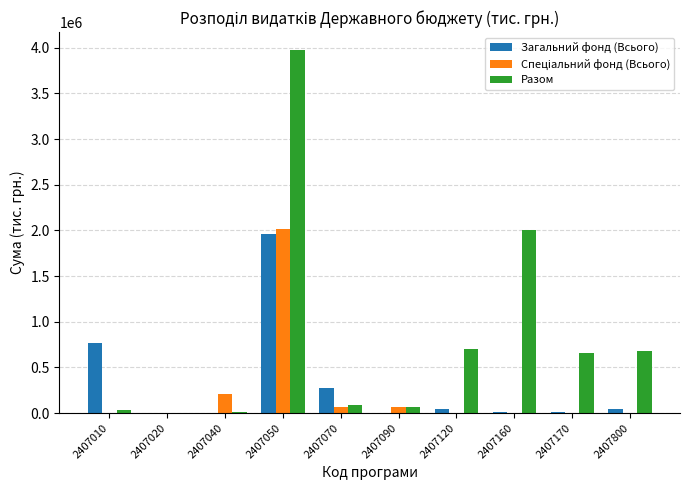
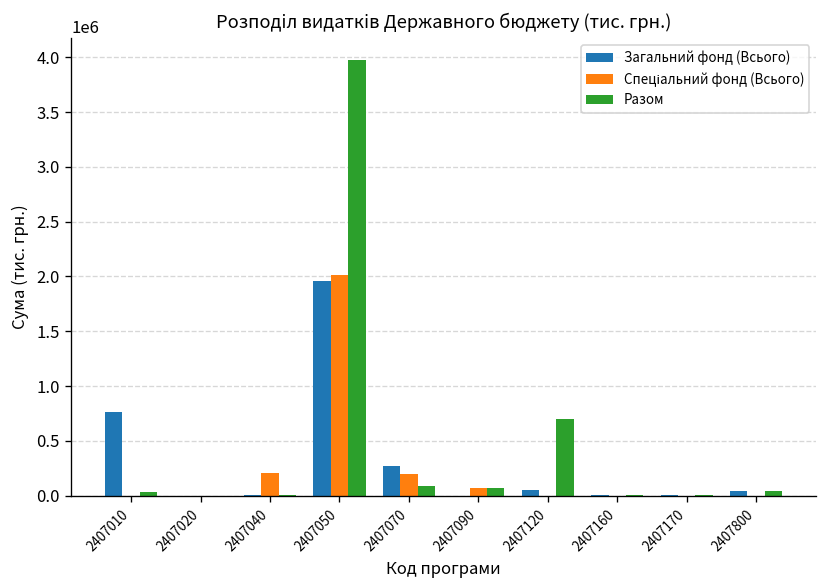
Спеціальний фонд (Всього), 2407070: 100000 -> 200000
Разом, 2407160: 2000000 -> 0
Разом, 2407170: 700000 -> 0
Разом, 2407800: 700000 -> 0
